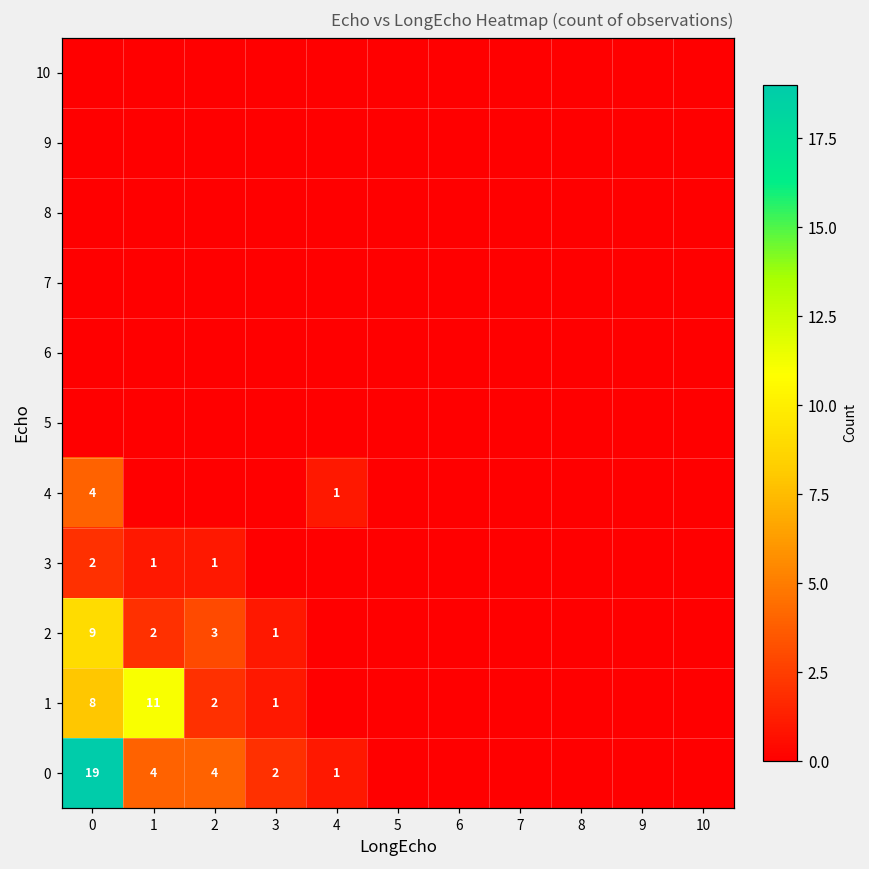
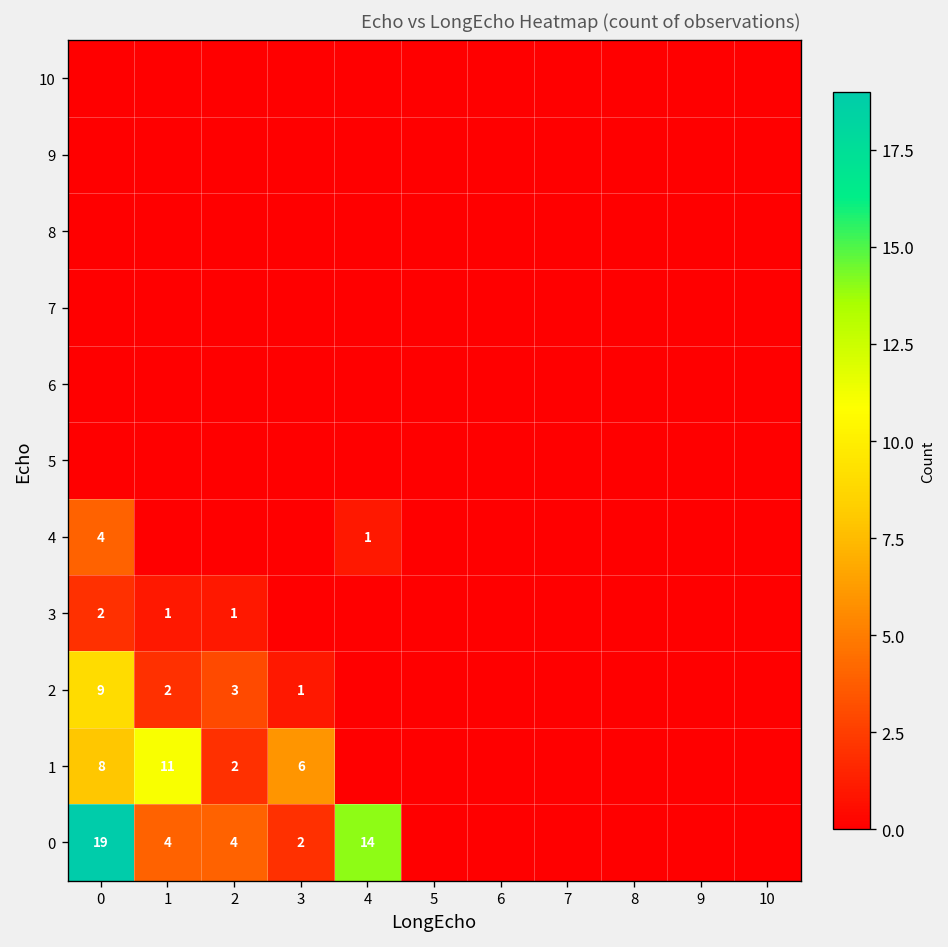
1, 3: 1 -> 6
0, 4: 1 -> 14
